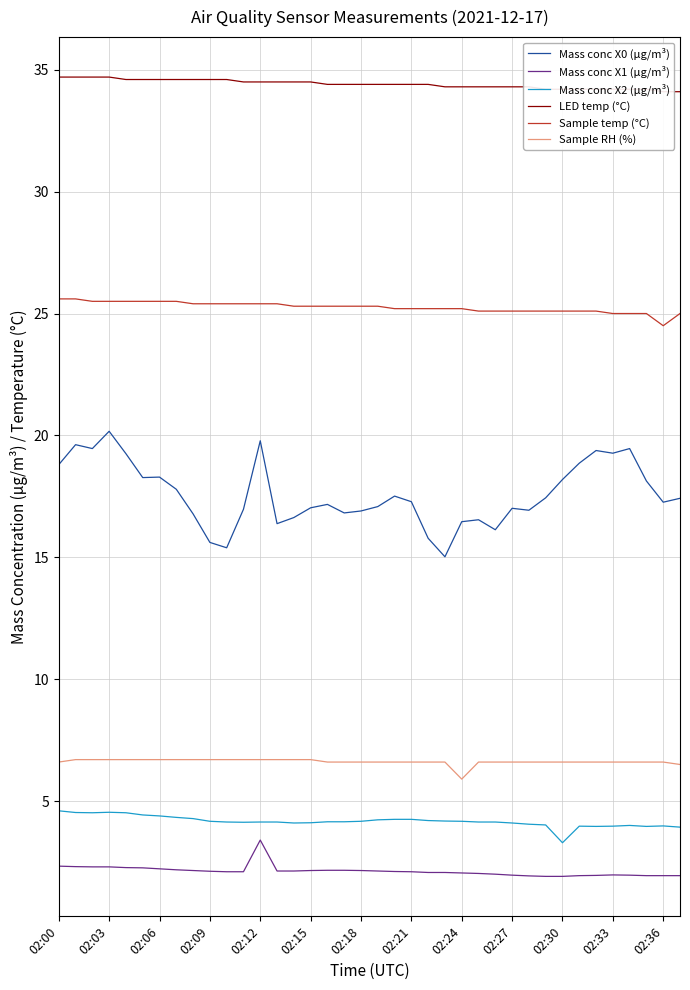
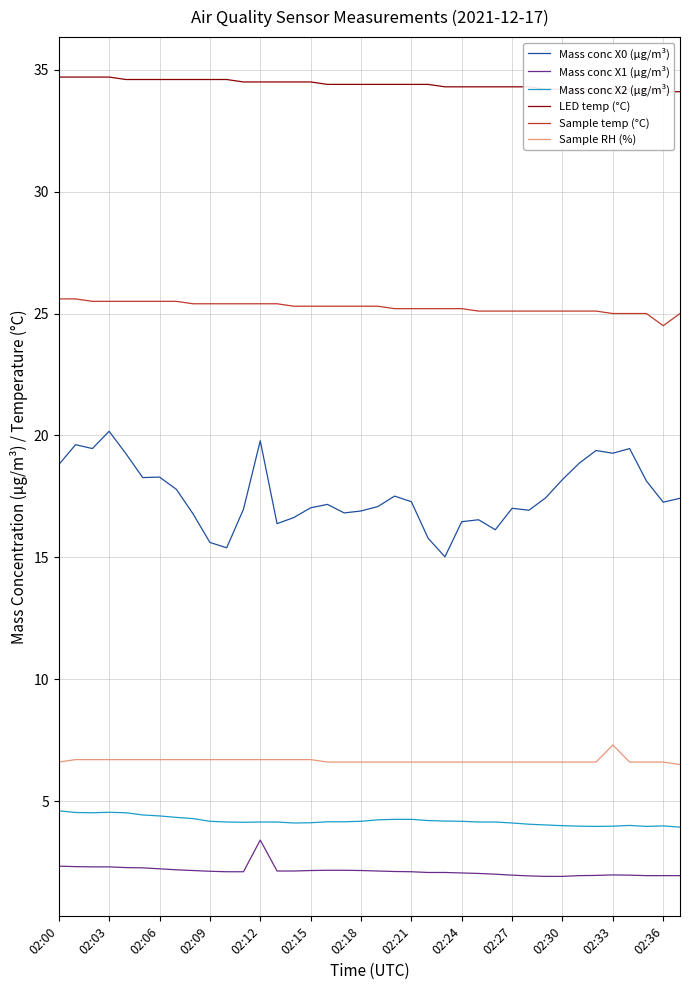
Sample RH (%), 02:24: 5.9 -> 6.6
Mass conc X2 (μg/m³), 02:30: 3.3 -> 4.0
Sample RH (%), 02:33: 6.6 -> 7.3
